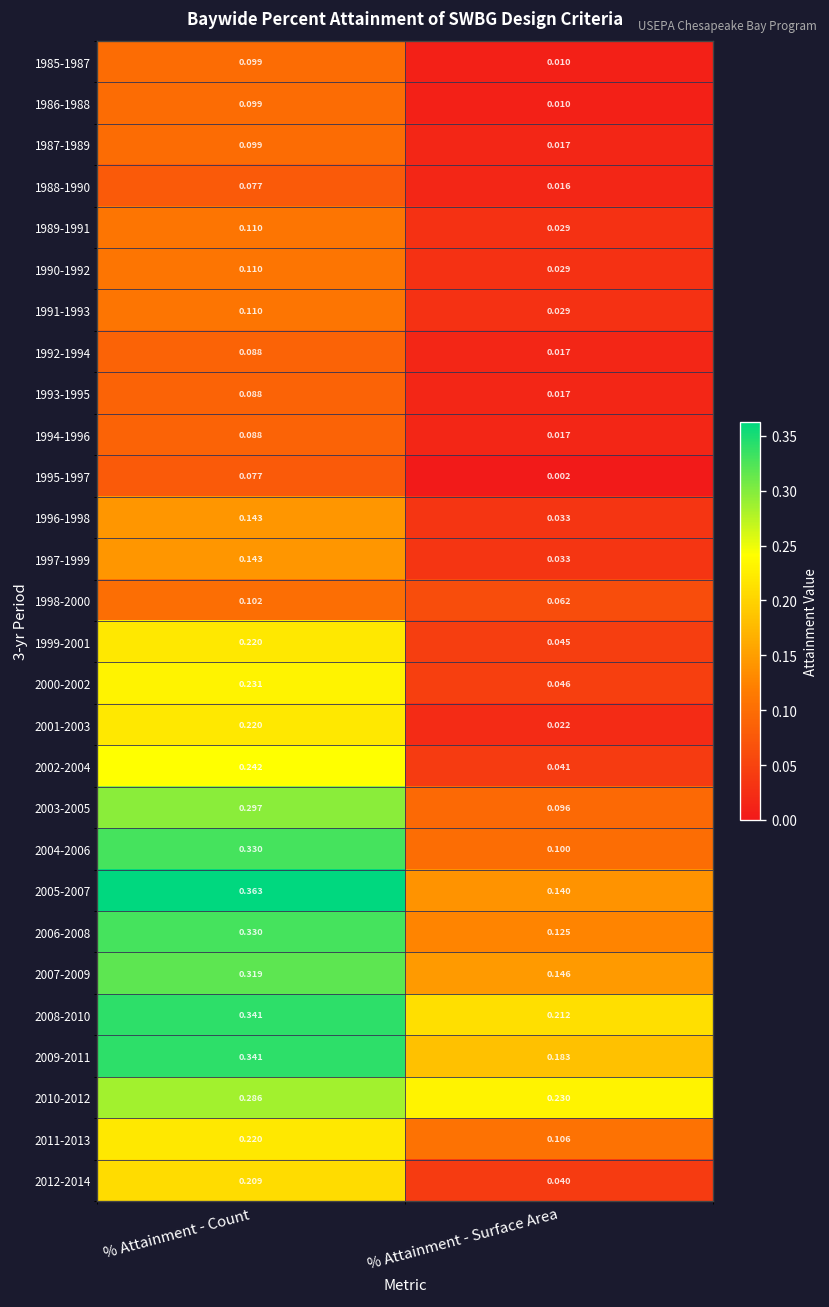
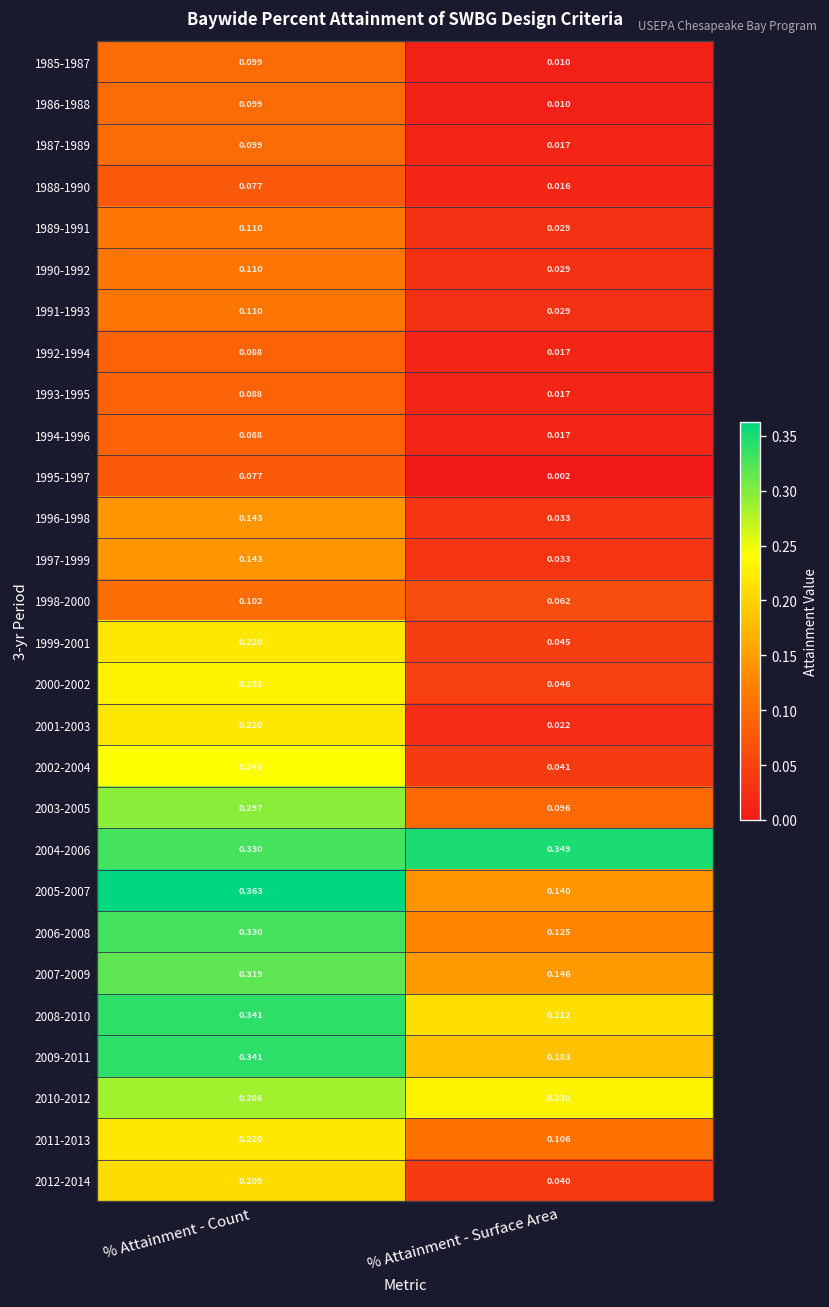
2004-2006, % Attainment - Surface Area: 0.100 -> 0.349
